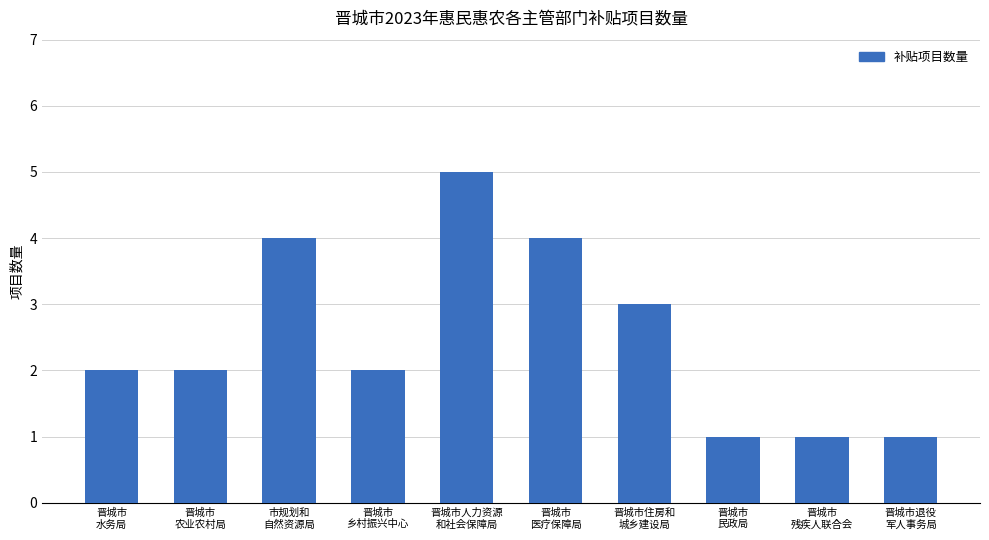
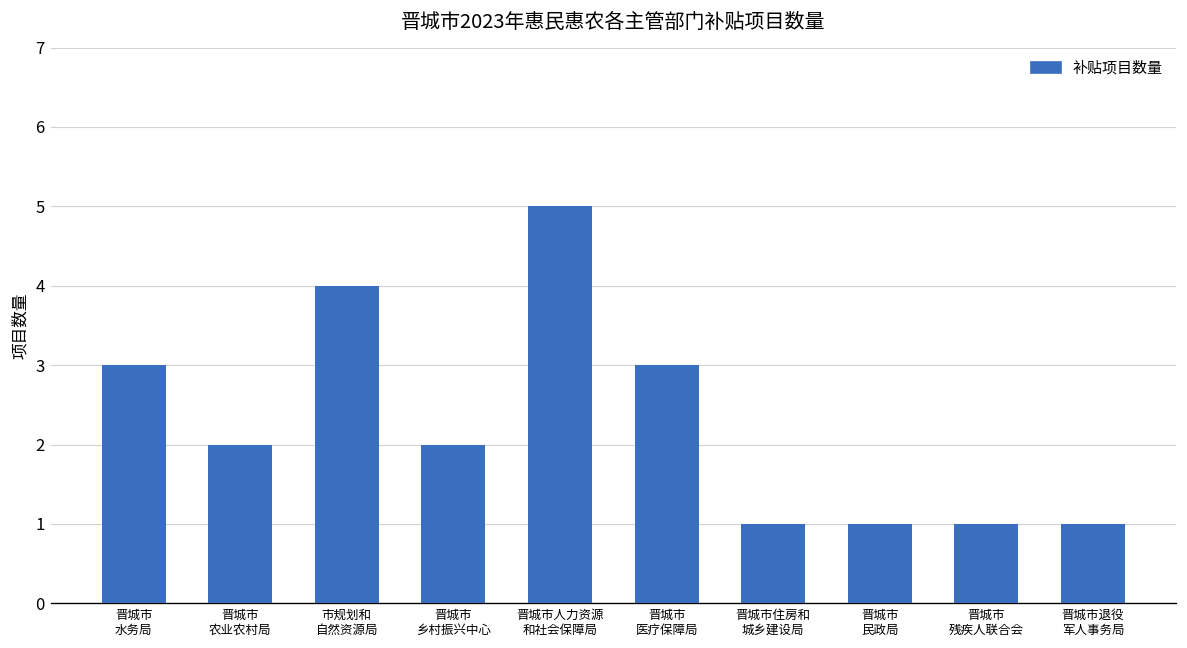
晋城市 水务局: 2 -> 3
晋城市 医疗保障局: 4 -> 3
晋城市住房和 城乡建设局: 3 -> 1
